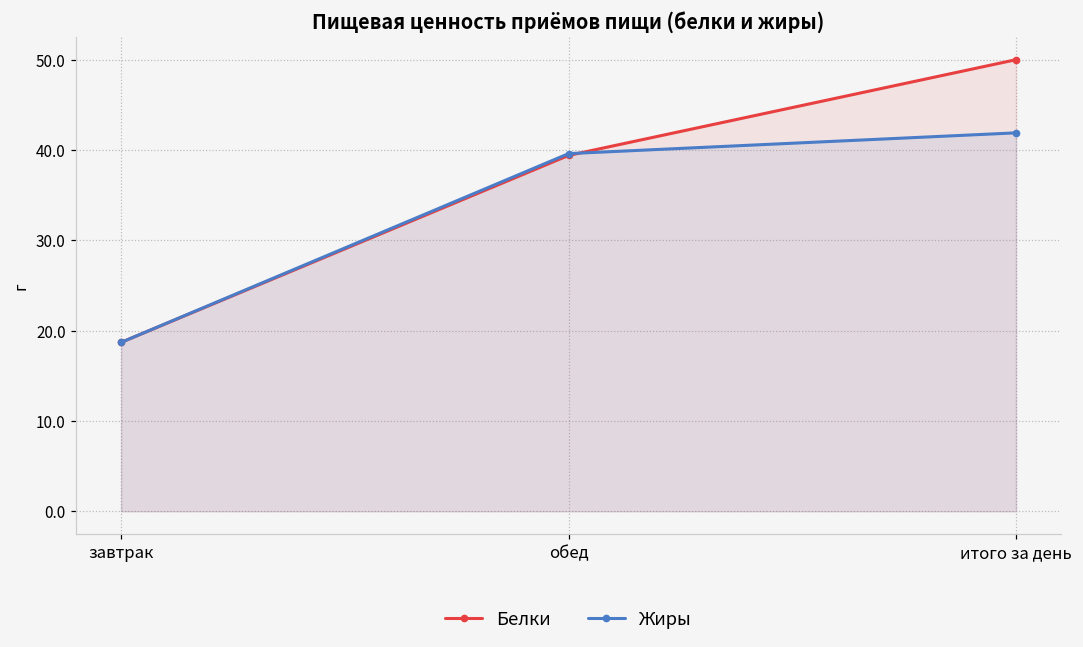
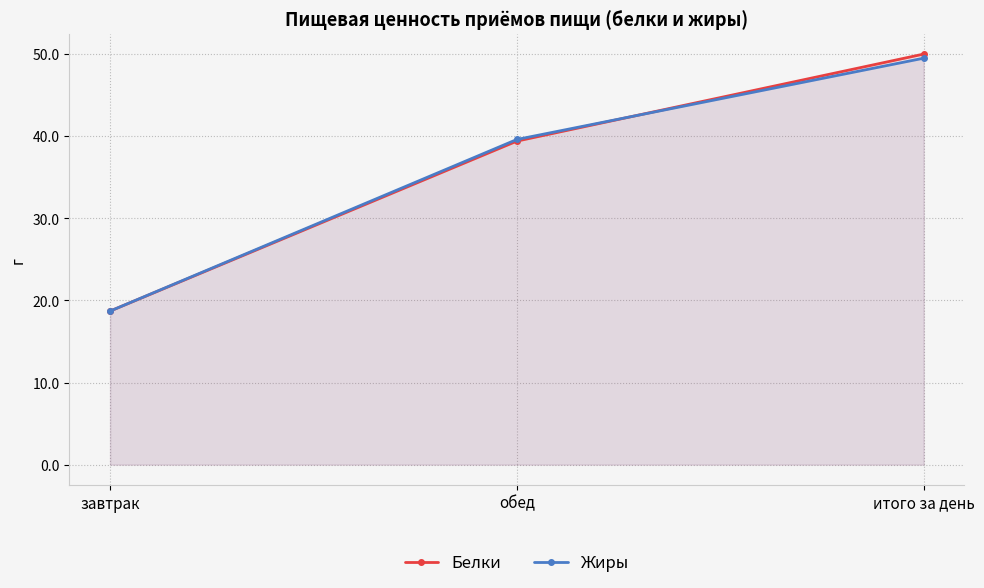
Жиры, итого за день: 42 -> 50
